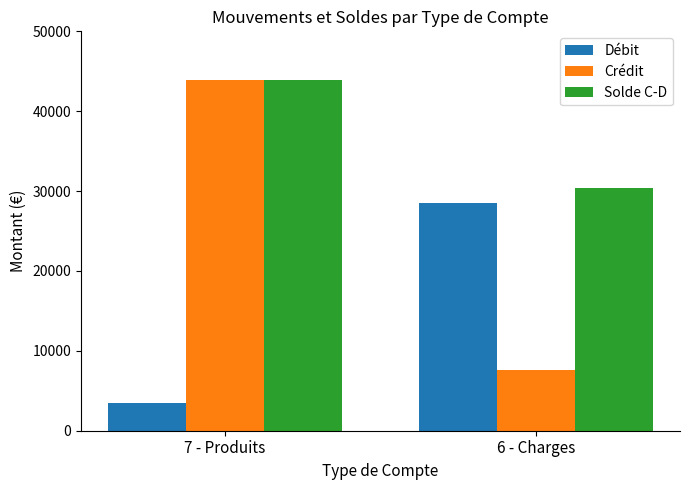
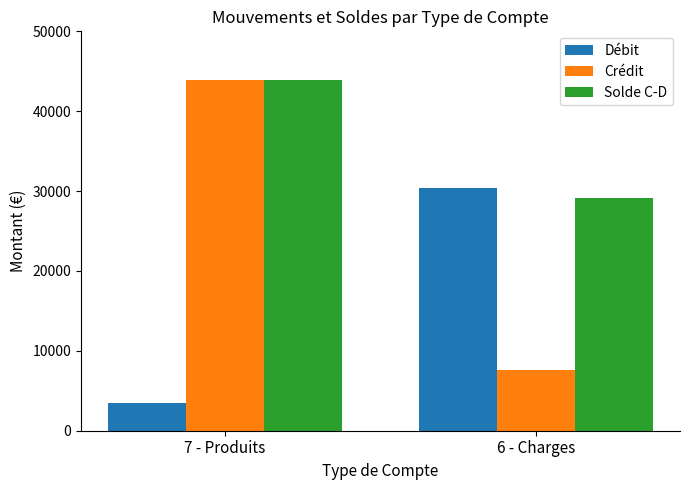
Débit, 6 - Charges: 28000 -> 30000
Solde C-D, 6 - Charges: 30000 -> 29000
